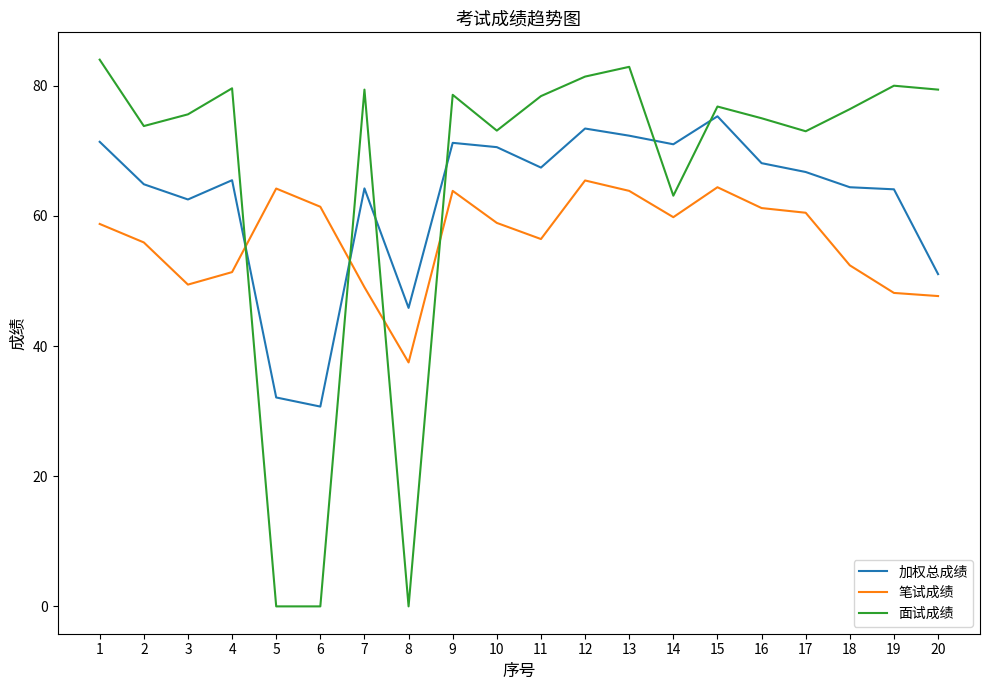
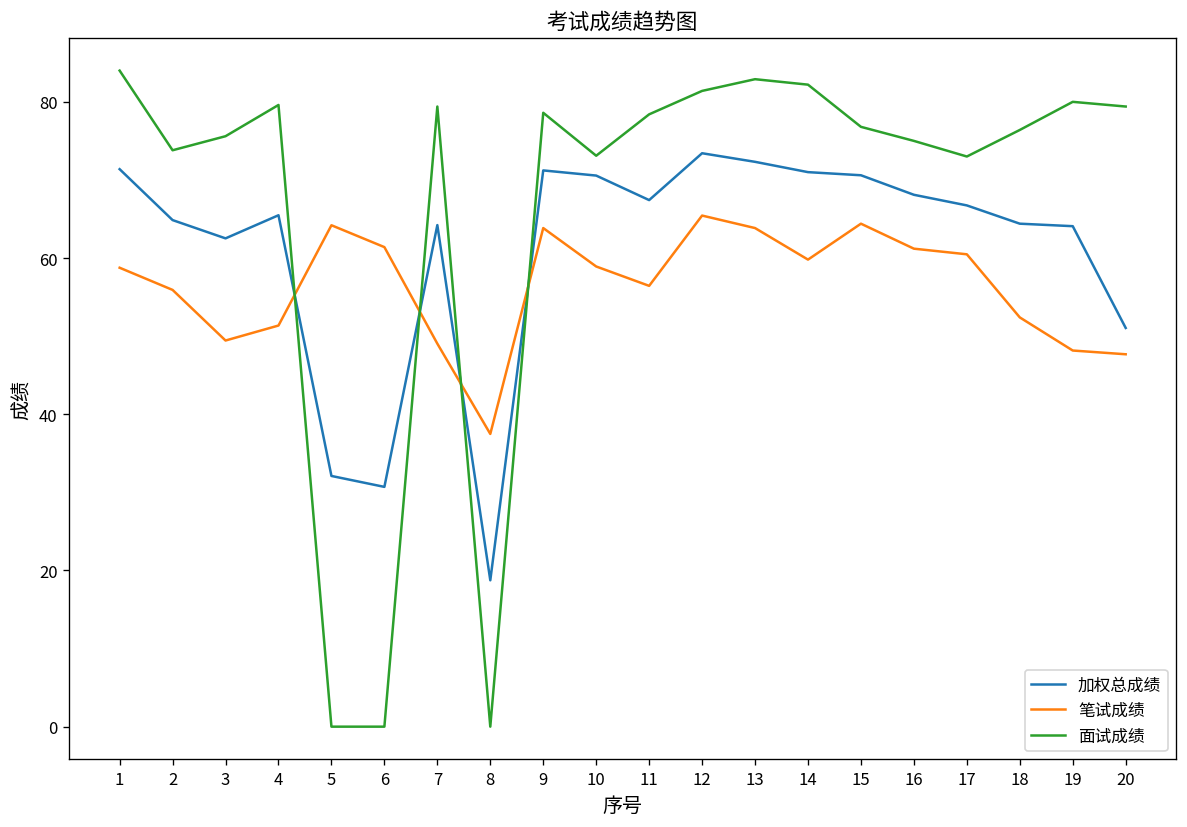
加权总成绩, 8: 46 -> 19
面试成绩, 14: 63 -> 82
加权总成绩, 15: 75 -> 71
